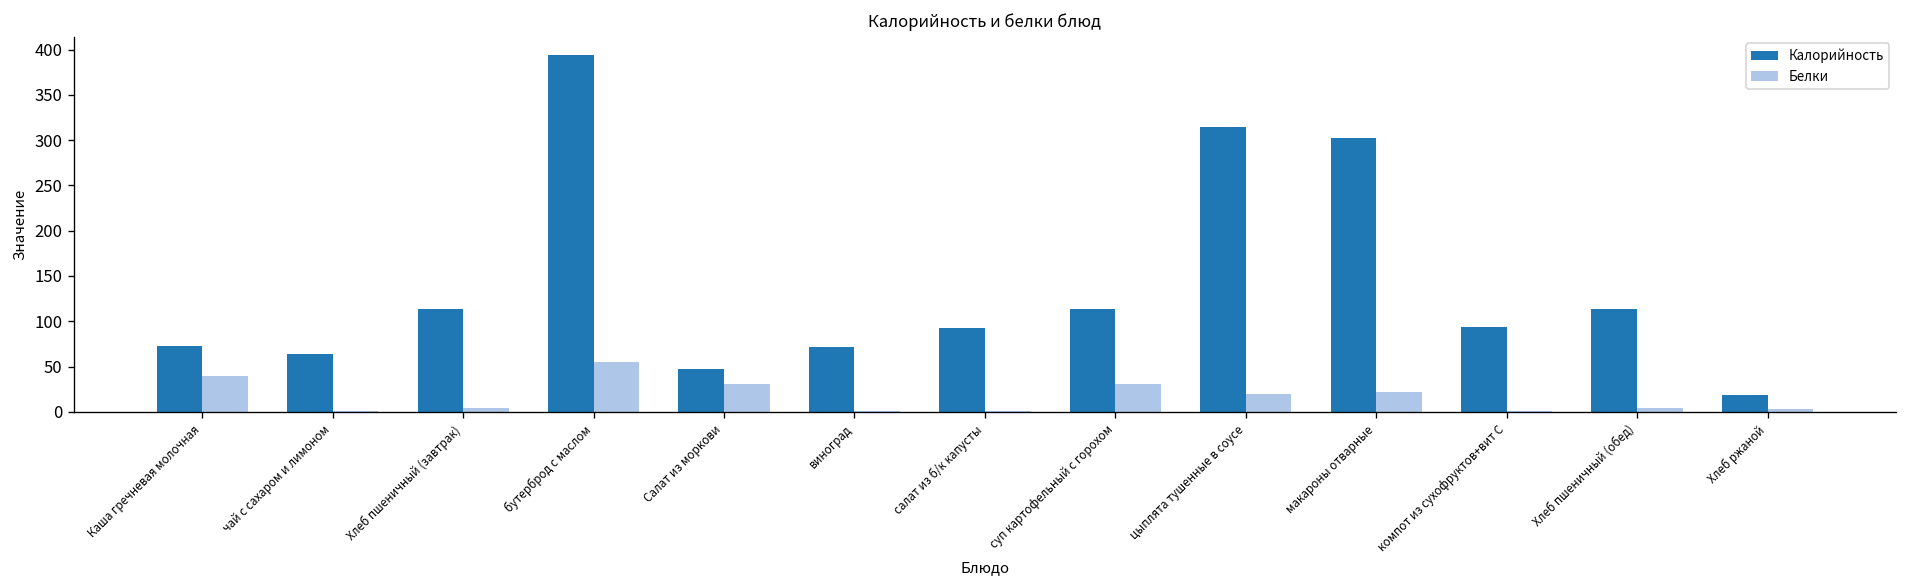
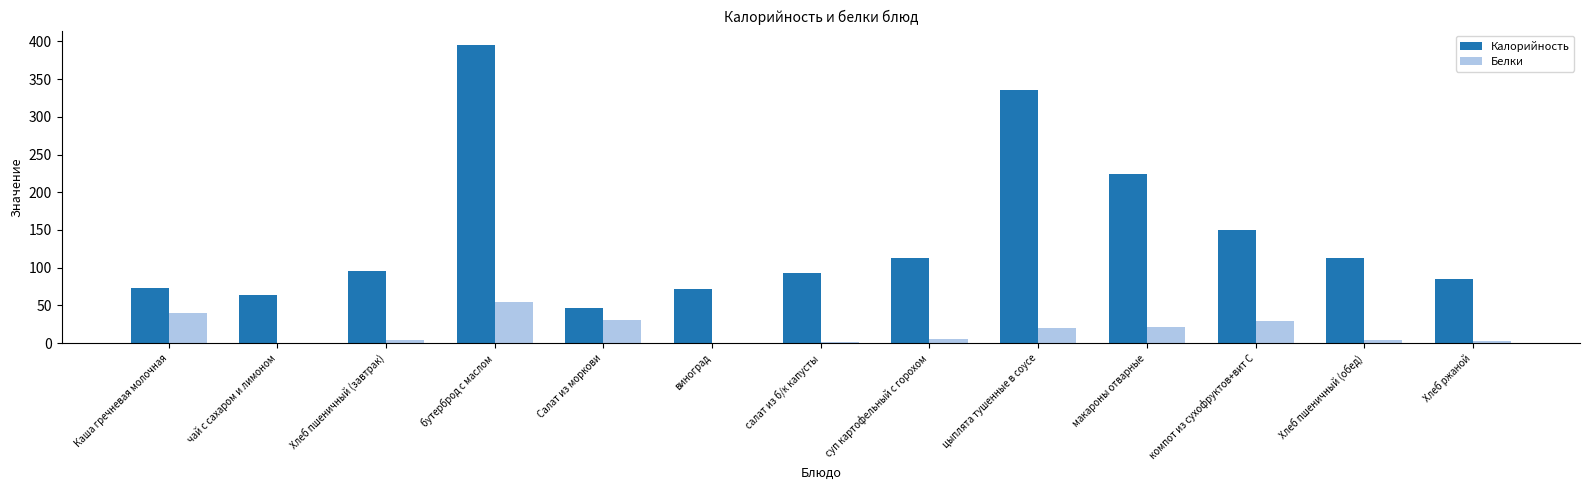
Калорийность, Хлеб пшеничный (завтрак): 110 -> 100
Белки, суп картофельный с горохом: 30 -> 10
Калорийность, цыплята тушенные в соусе: 320 -> 340
Калорийность, макароны отварные: 300 -> 220
Калорийность, компот из сухофруктов+вит С: 90 -> 150
Белки, компот из сухофруктов+вит С: 0 -> 30
Калорийность, Хлеб ржаной: 20 -> 90
